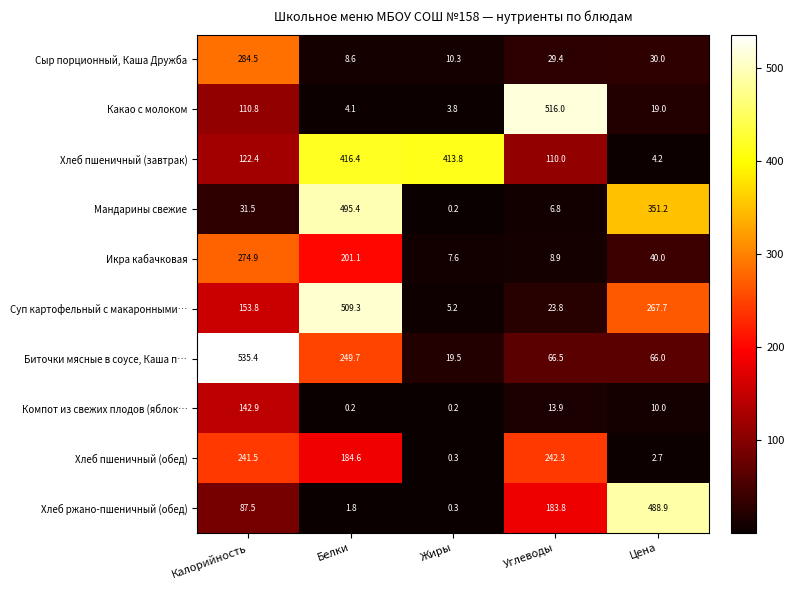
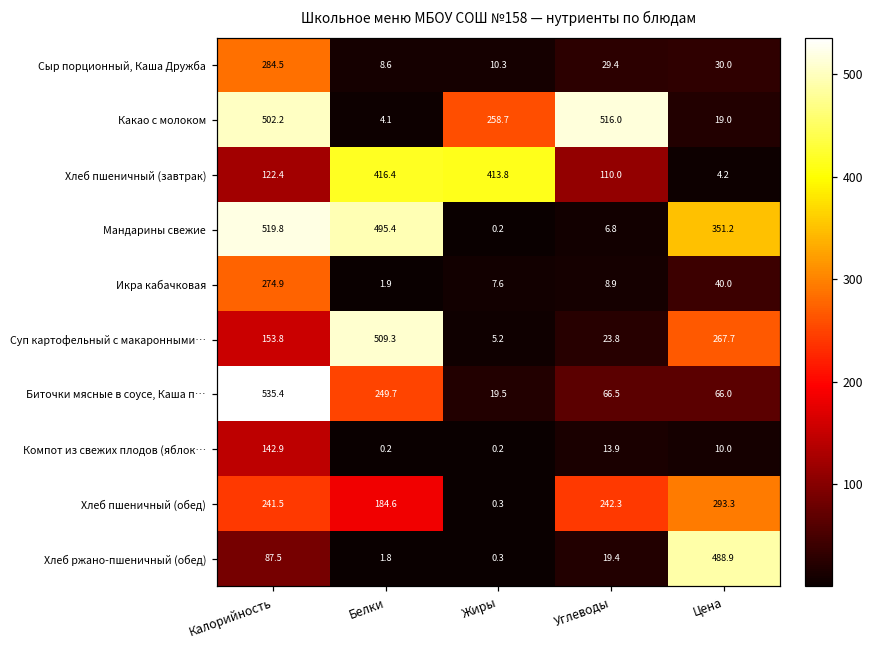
Какао с молоком, Калорийность: 110.8 -> 502.2
Какао с молоком, Жиры: 3.8 -> 258.7
Мандарины свежие, Калорийность: 31.5 -> 519.8
Икра кабачковая, Белки: 201.1 -> 1.9
Хлеб пшеничный (обед), Цена: 2.7 -> 293.3
Хлеб ржано-пшеничный (обед), Углеводы: 183.8 -> 19.4
